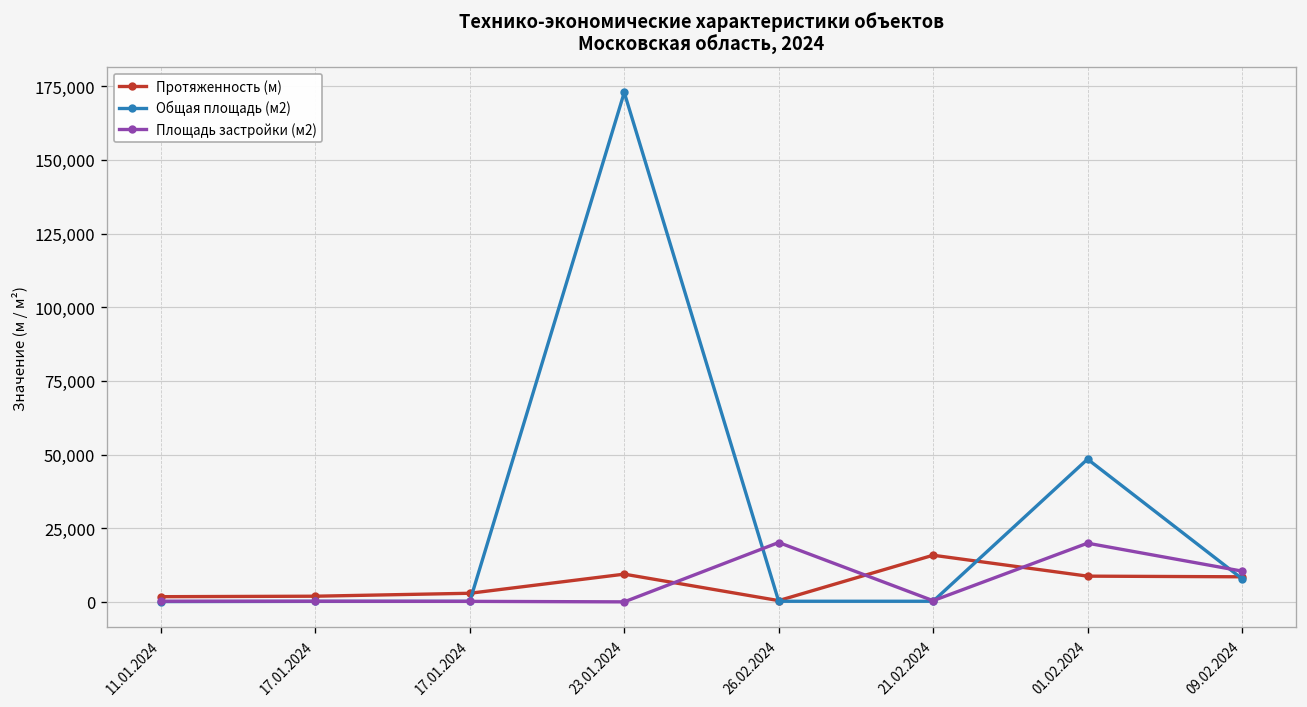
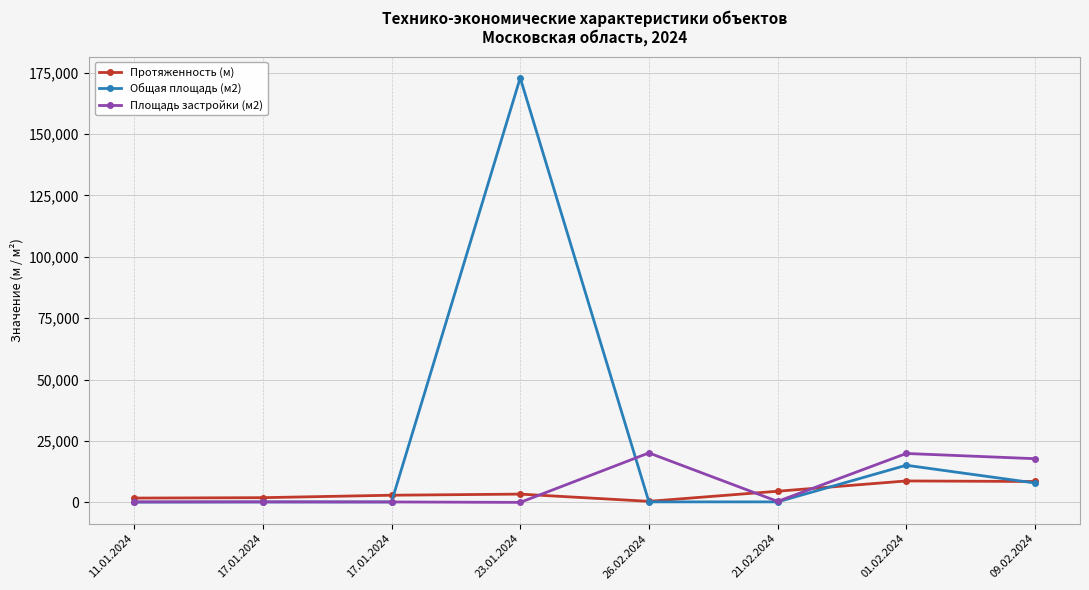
Протяженность (м), 23.01.2024: 9,000 -> 3,000
Протяженность (м), 21.02.2024: 16,000 -> 5,000
Общая площадь (м2), 01.02.2024: 48,000 -> 15,000
Площадь застройки (м2), 09.02.2024: 10,000 -> 18,000
